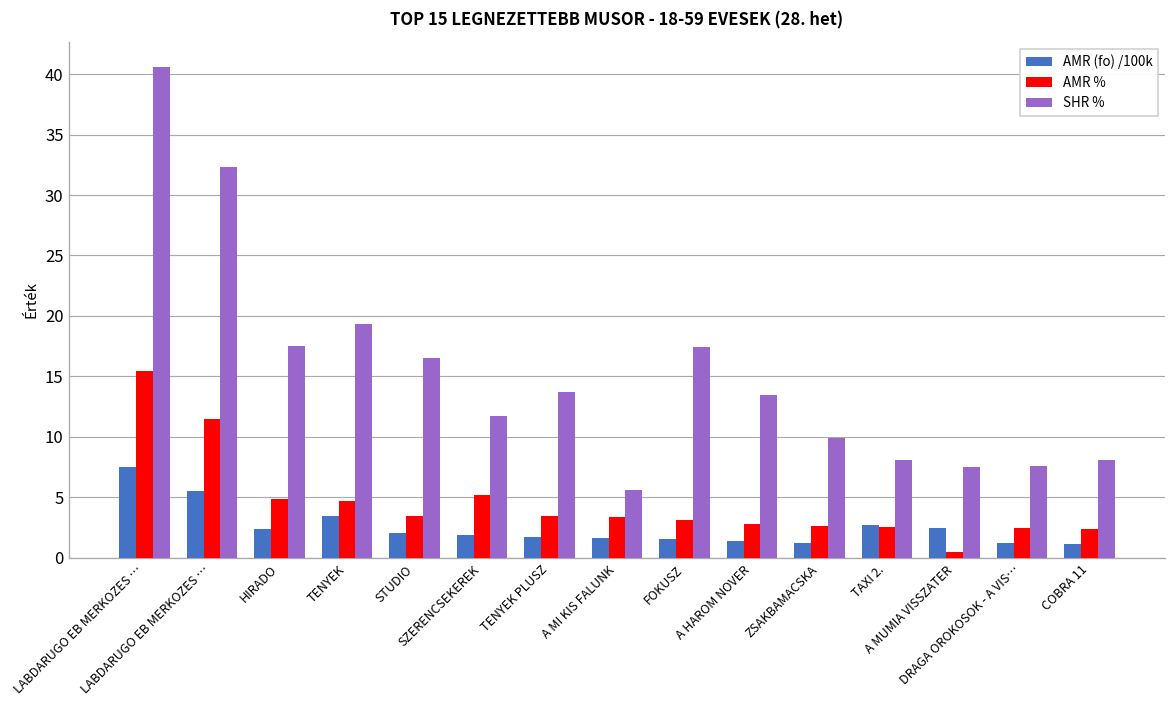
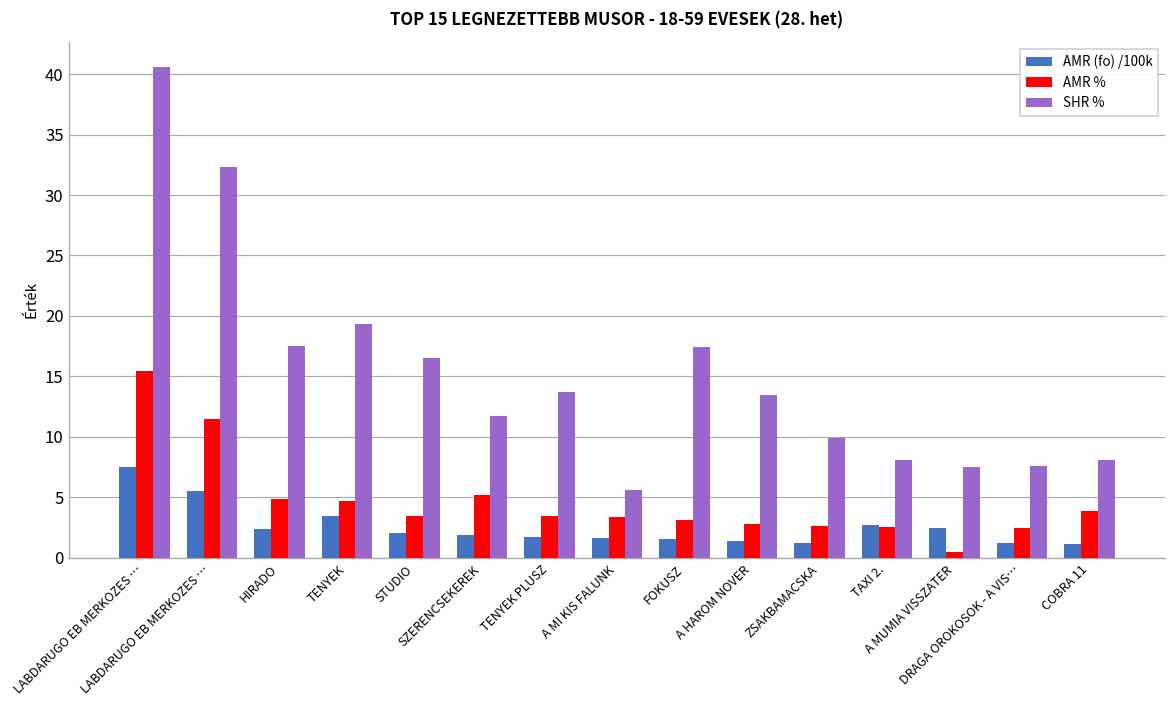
AMR %, COBRA 11: 2.4 -> 3.8
